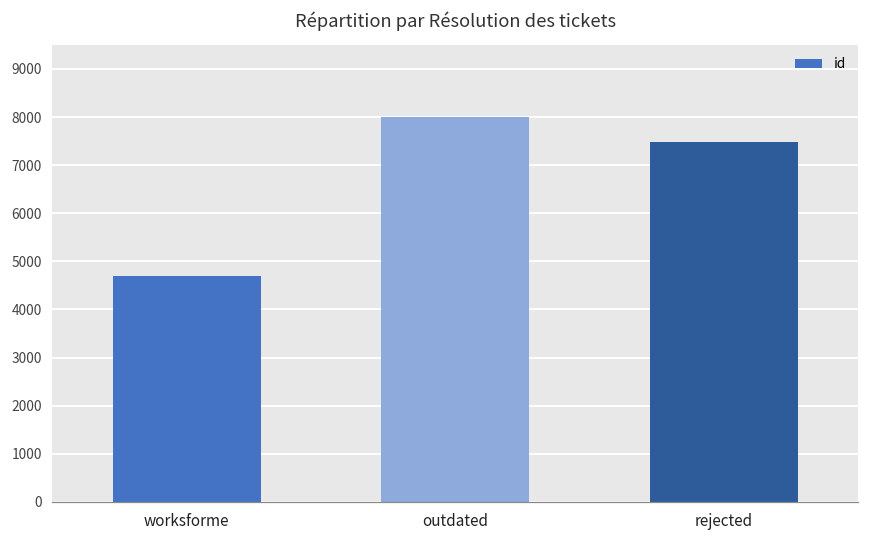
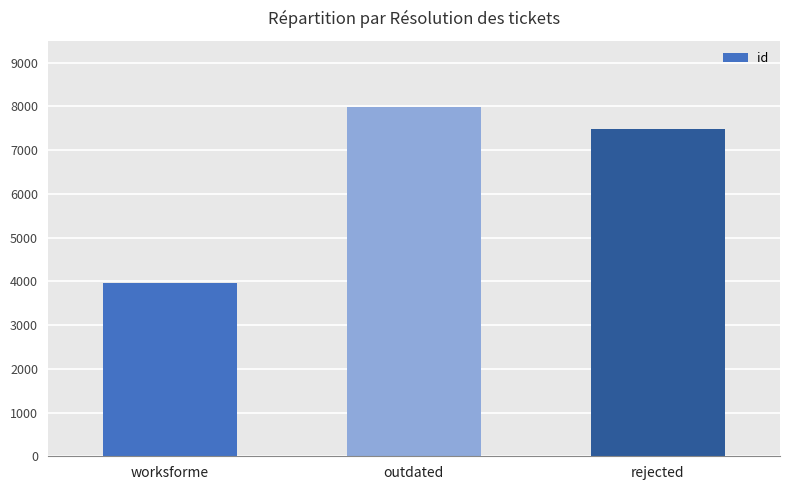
worksforme: 4700 -> 4000
